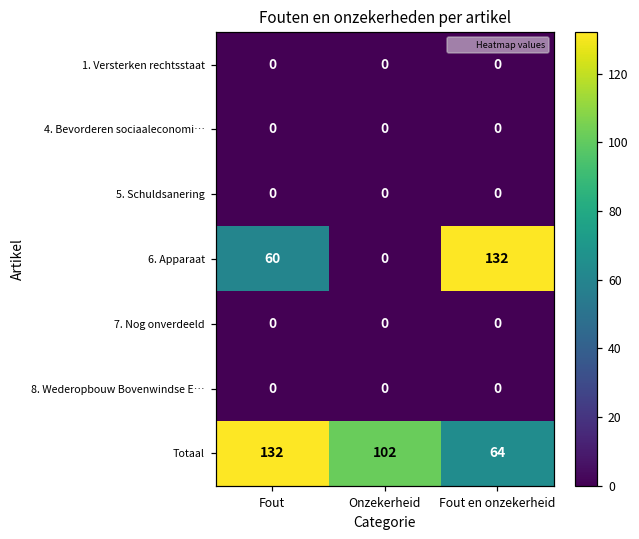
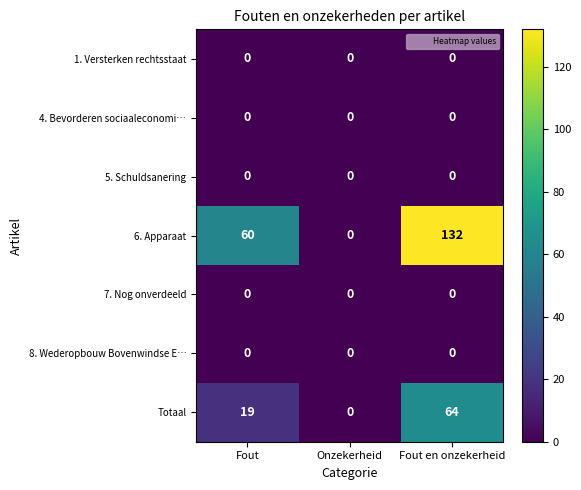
Totaal, Fout: 132 -> 19
Totaal, Onzekerheid: 102 -> 0
